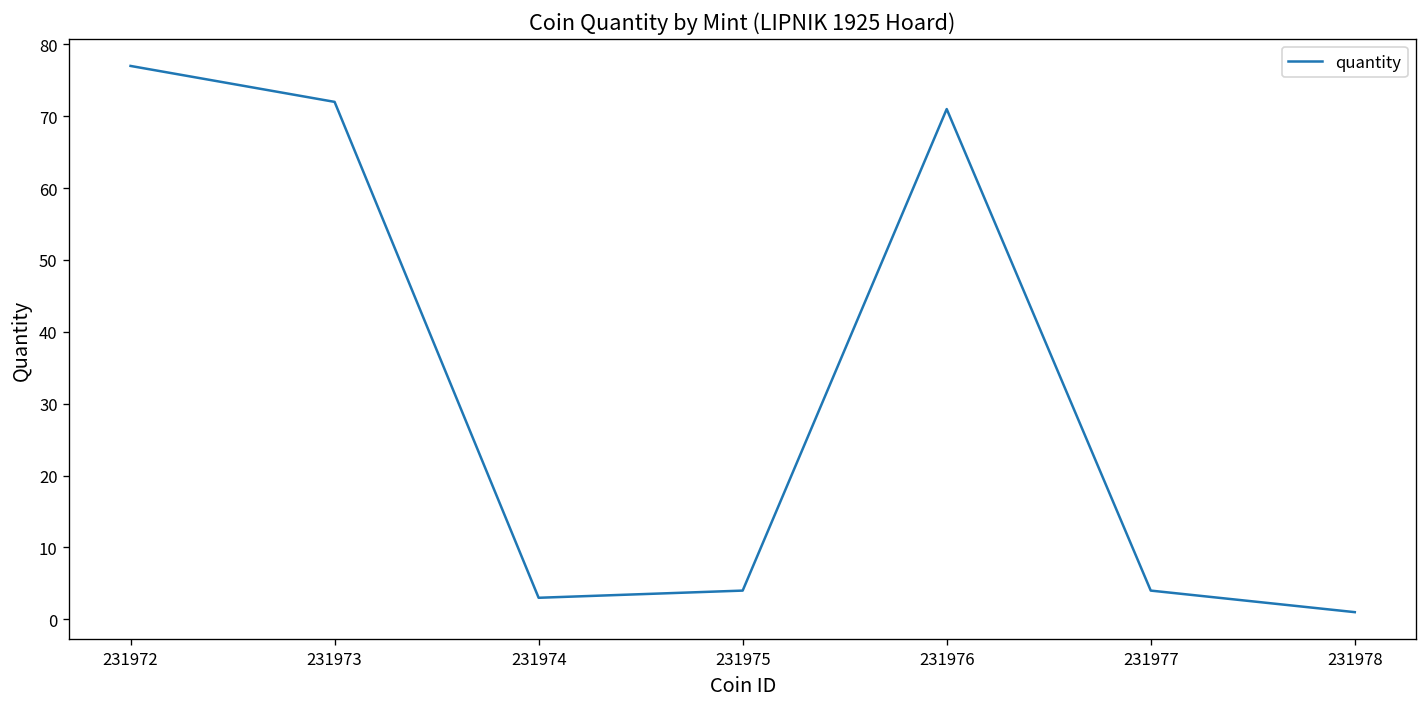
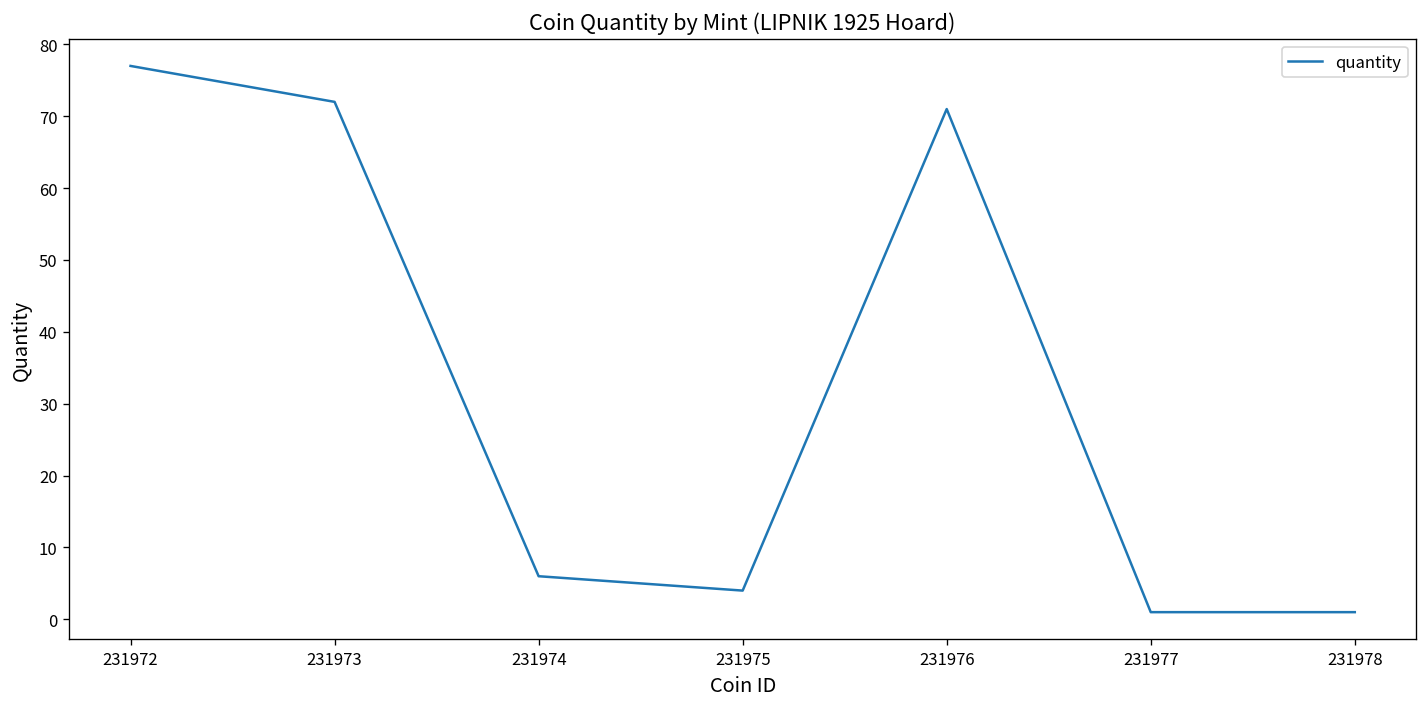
231974: 3 -> 6
231977: 4 -> 1
